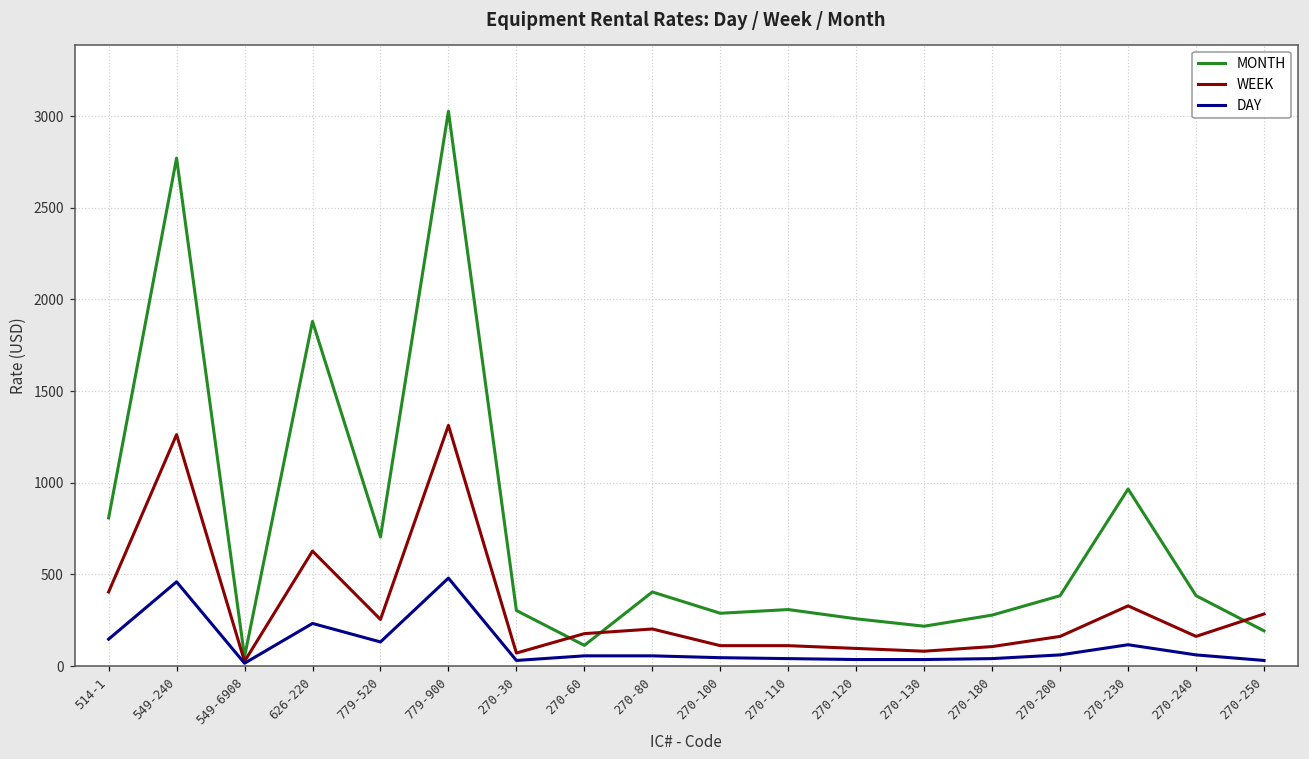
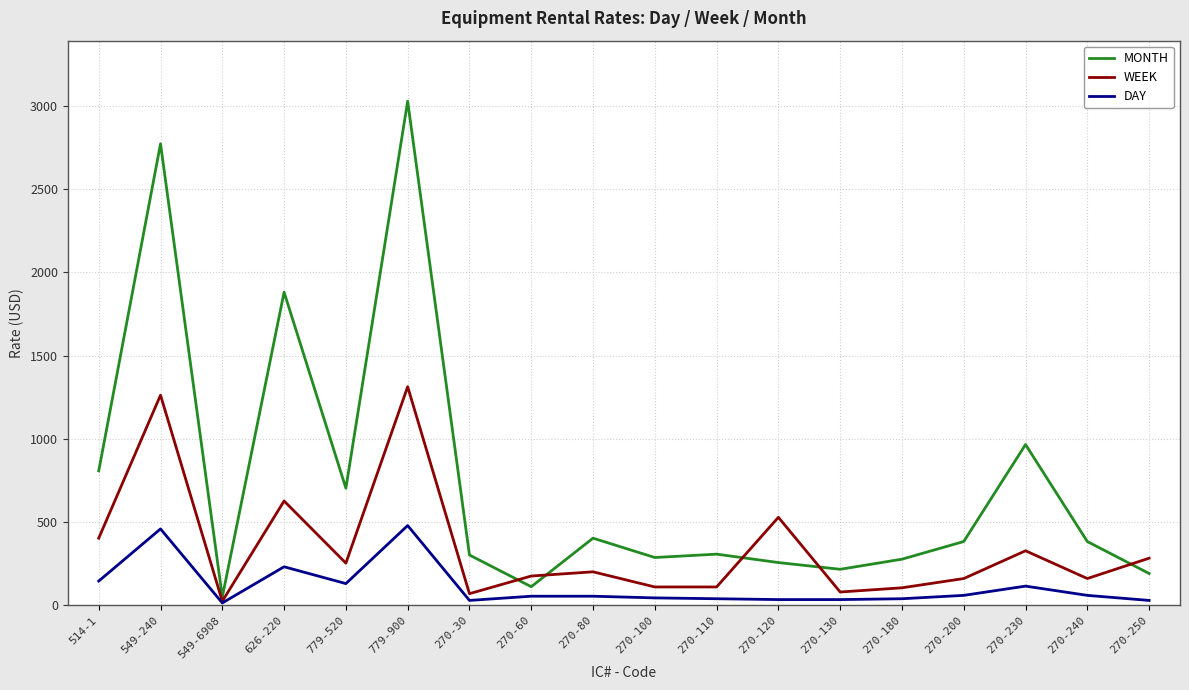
WEEK, 270-120: 100 -> 530
